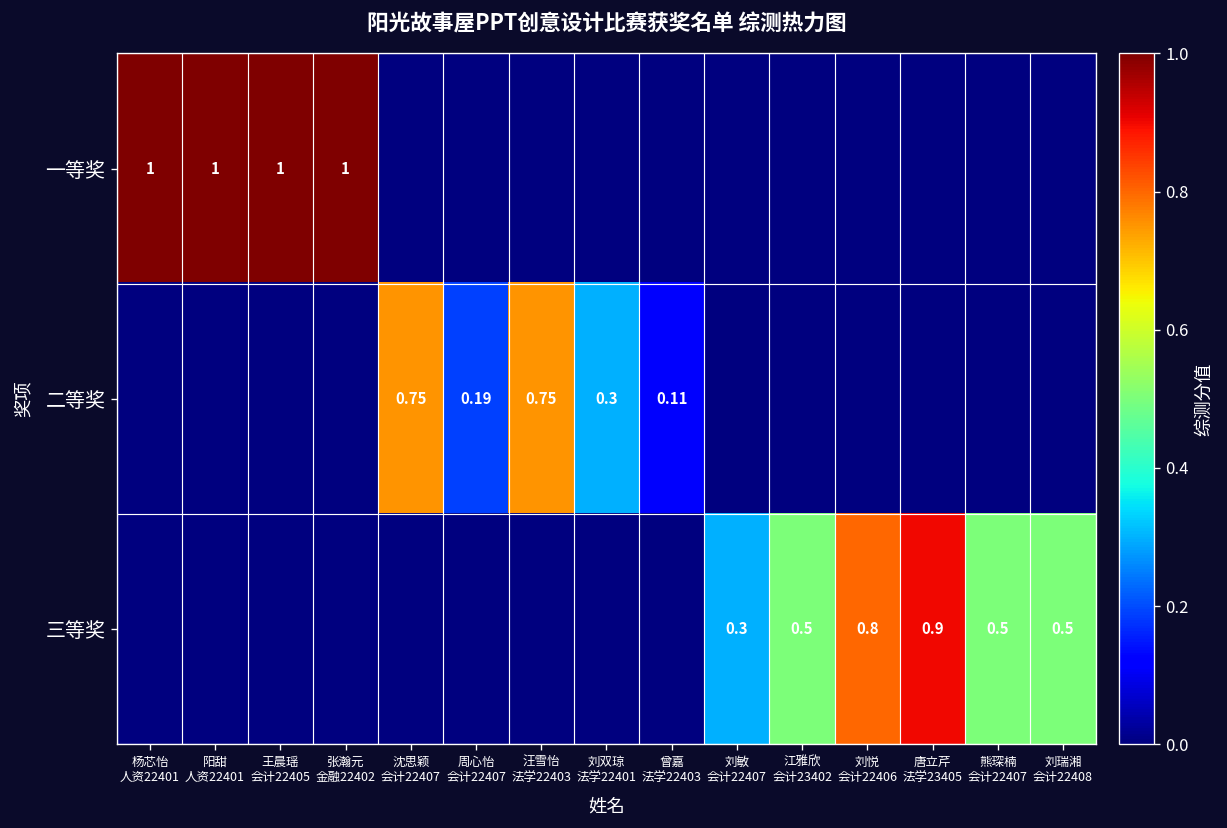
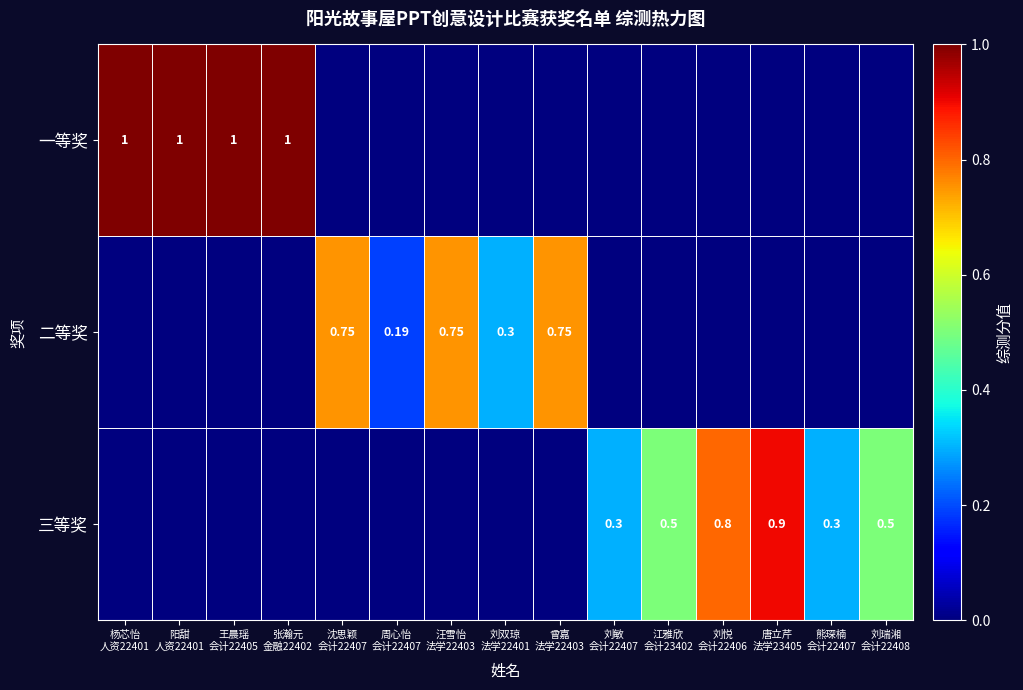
二等奖, 曾嘉 法学22403: 0.11 -> 0.75
三等奖, 熊琛楠 会计22407: 0.5 -> 0.3
